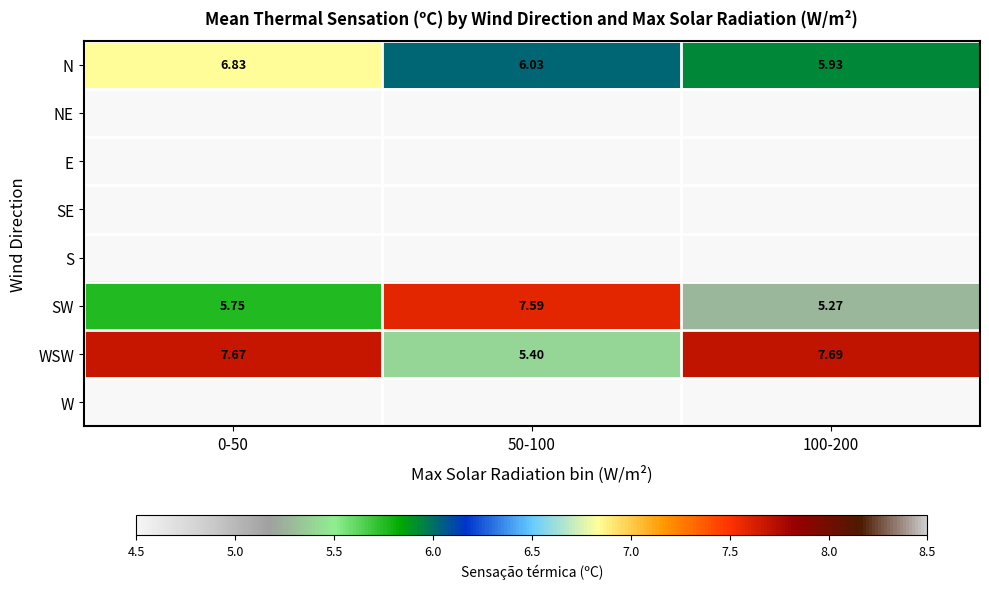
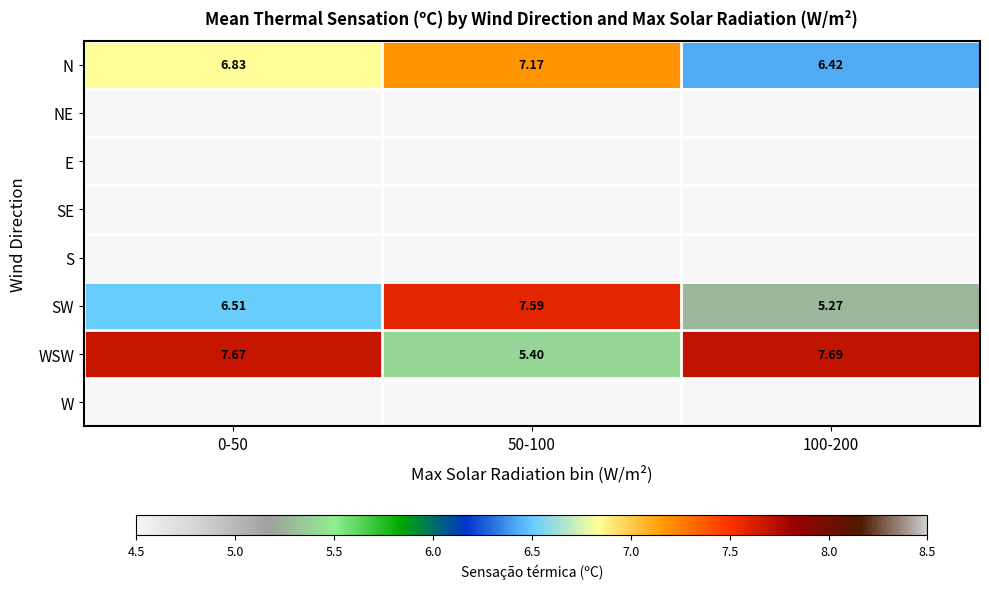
N, 50-100: 6.03 -> 7.17
N, 100-200: 5.93 -> 6.42
SW, 0-50: 5.75 -> 6.51
